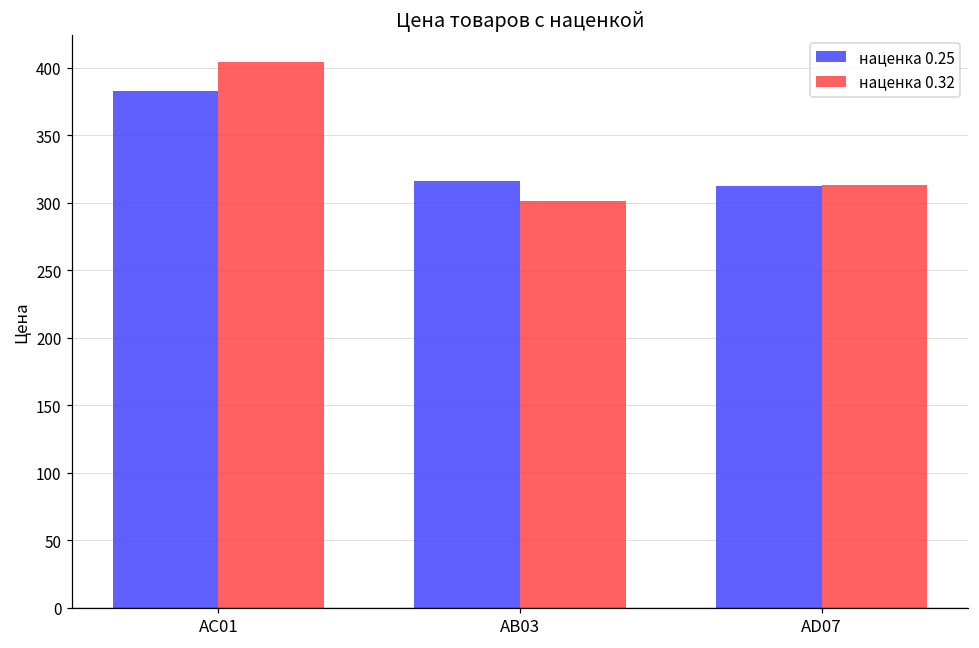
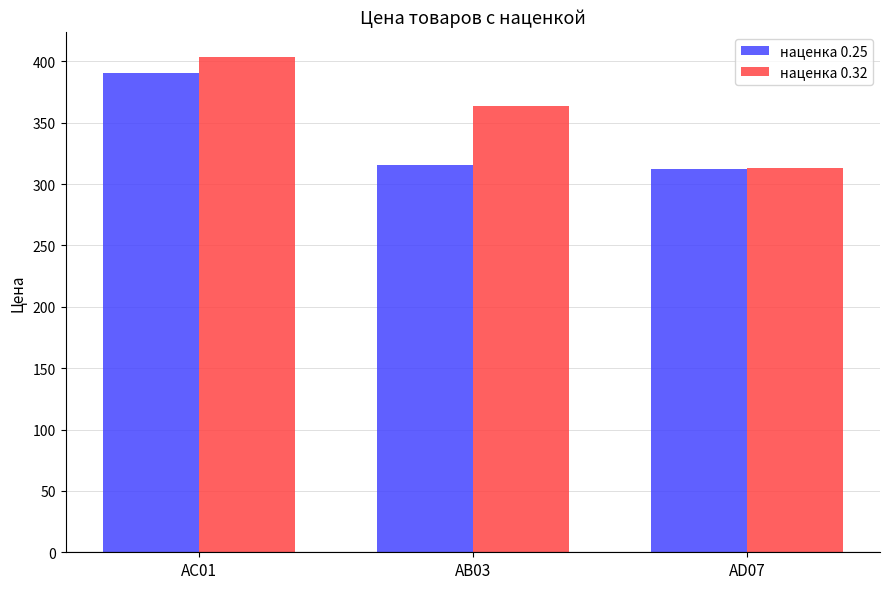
наценка 0.25, АС01: 383 -> 391
наценка 0.32, АВ03: 301 -> 364
